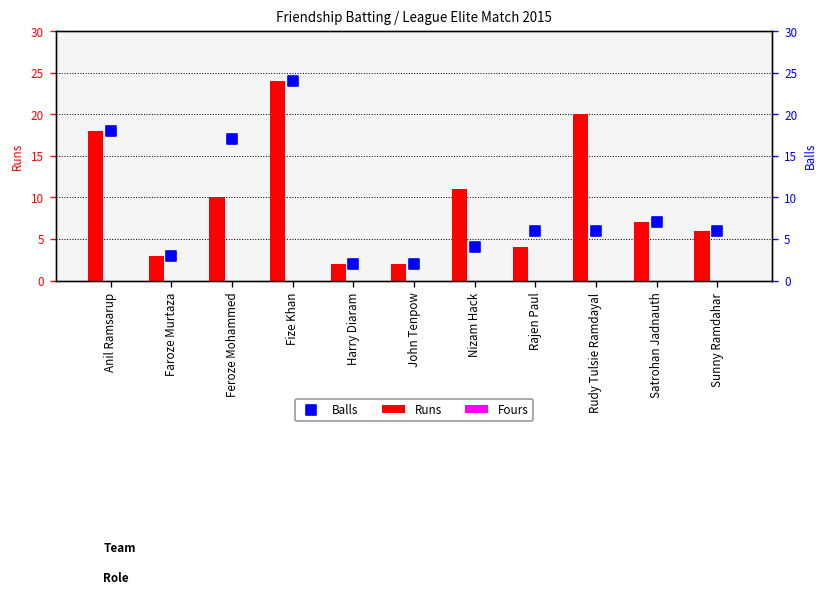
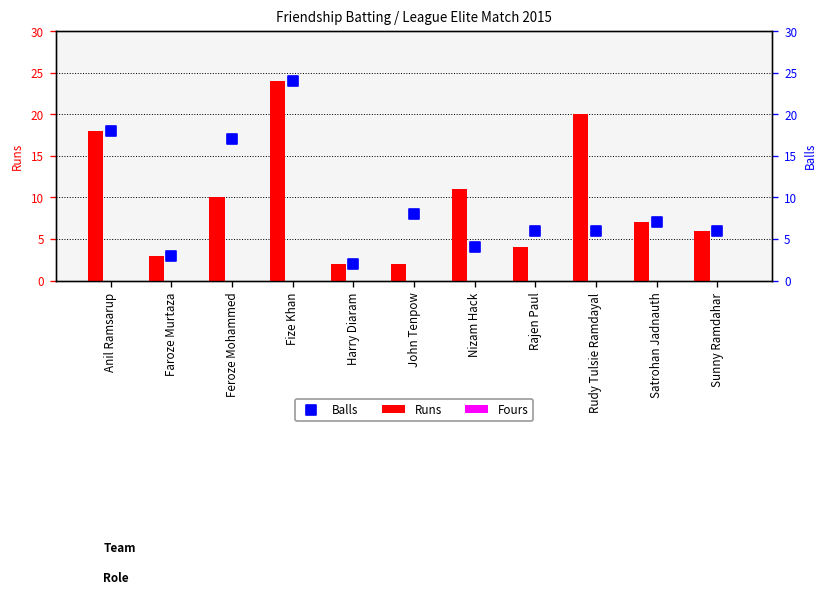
Balls, John Tenpow: 2 -> 8
